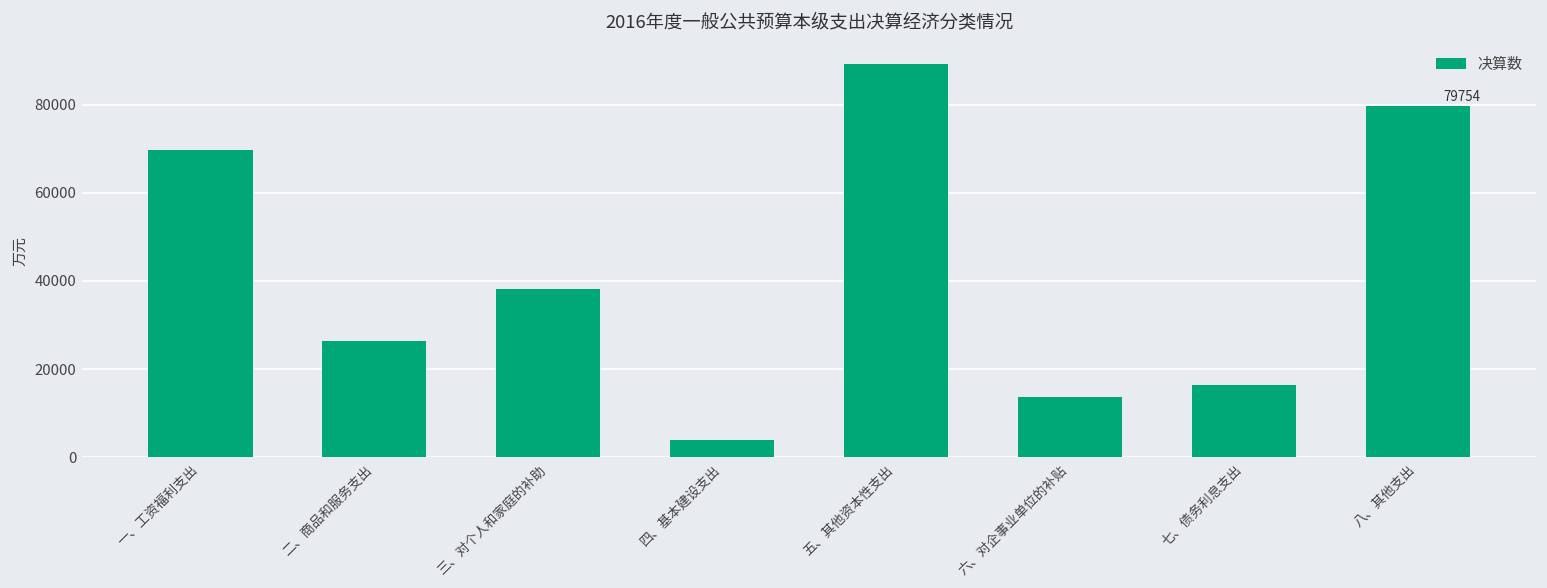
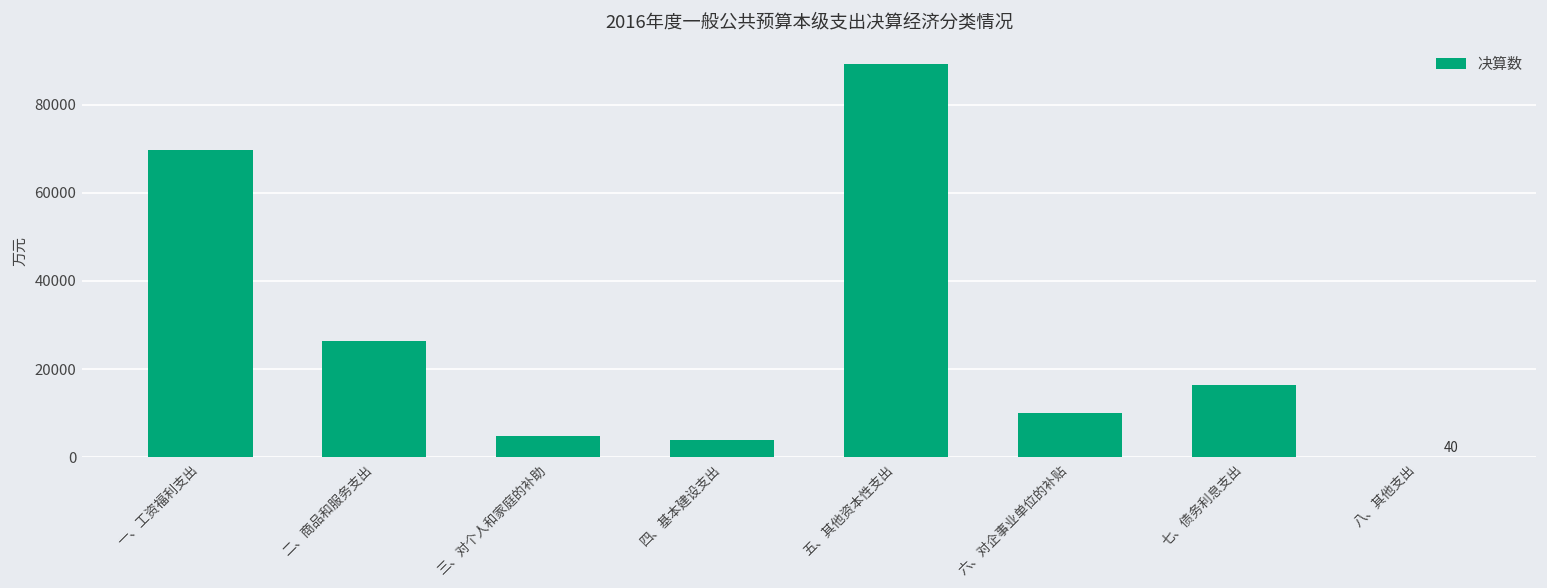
三、对个人和家庭的补助: 38000 -> 5000
六、对企事业单位的补贴: 14000 -> 10000
八、其他支出: 79754 -> 40
